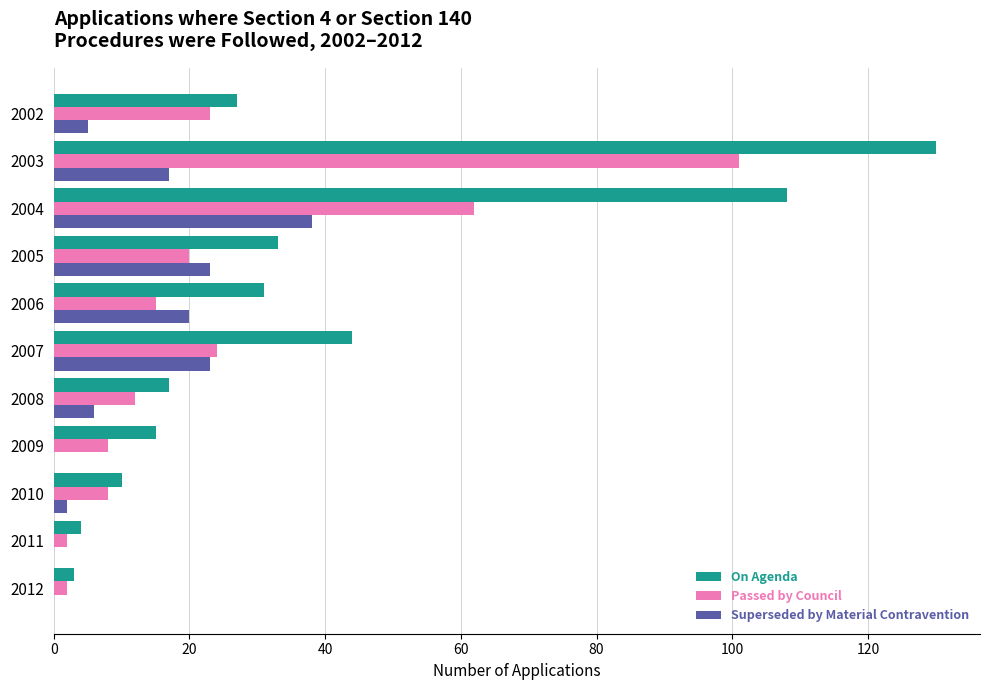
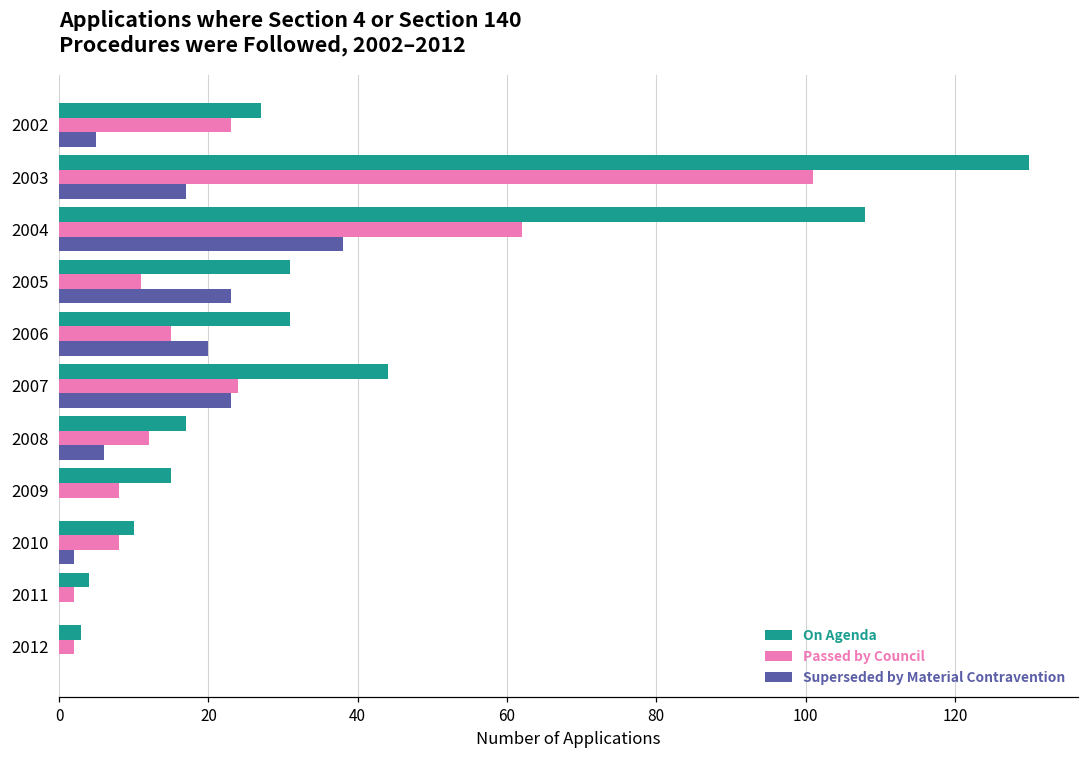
On Agenda, 2005: 33 -> 31
Passed by Council, 2005: 20 -> 11
